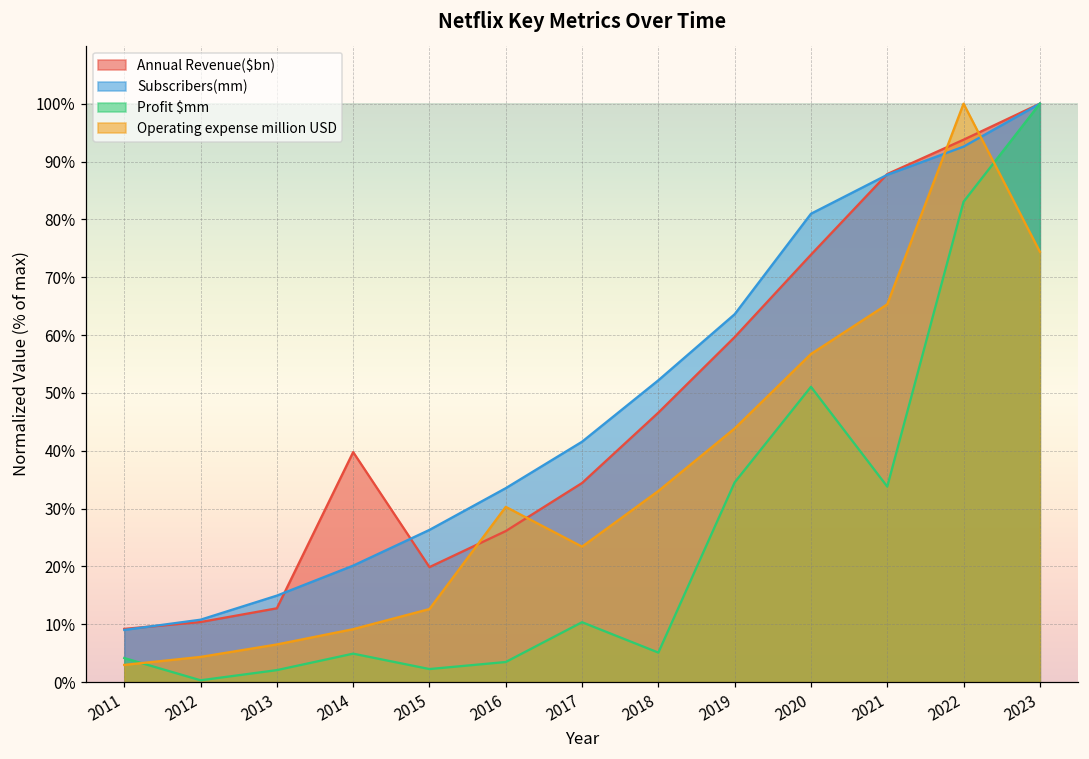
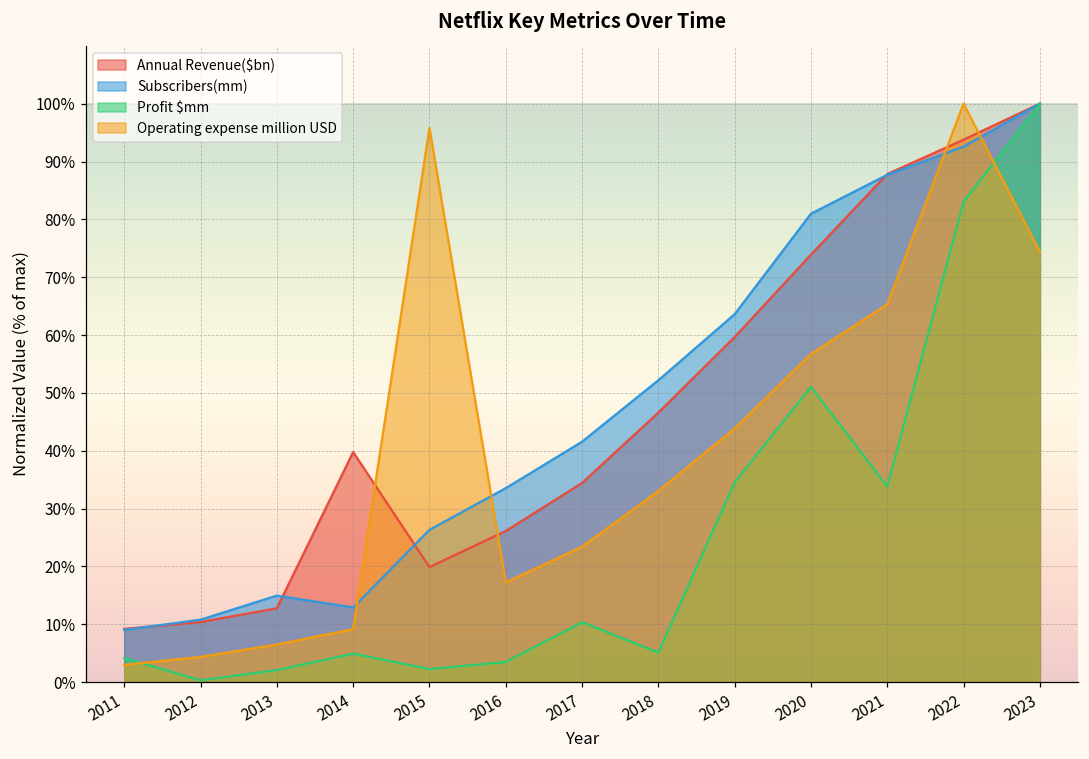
Subscribers(mm), 2014: 20% -> 13%
Operating expense million USD, 2015: 13% -> 96%
Operating expense million USD, 2016: 30% -> 17%
